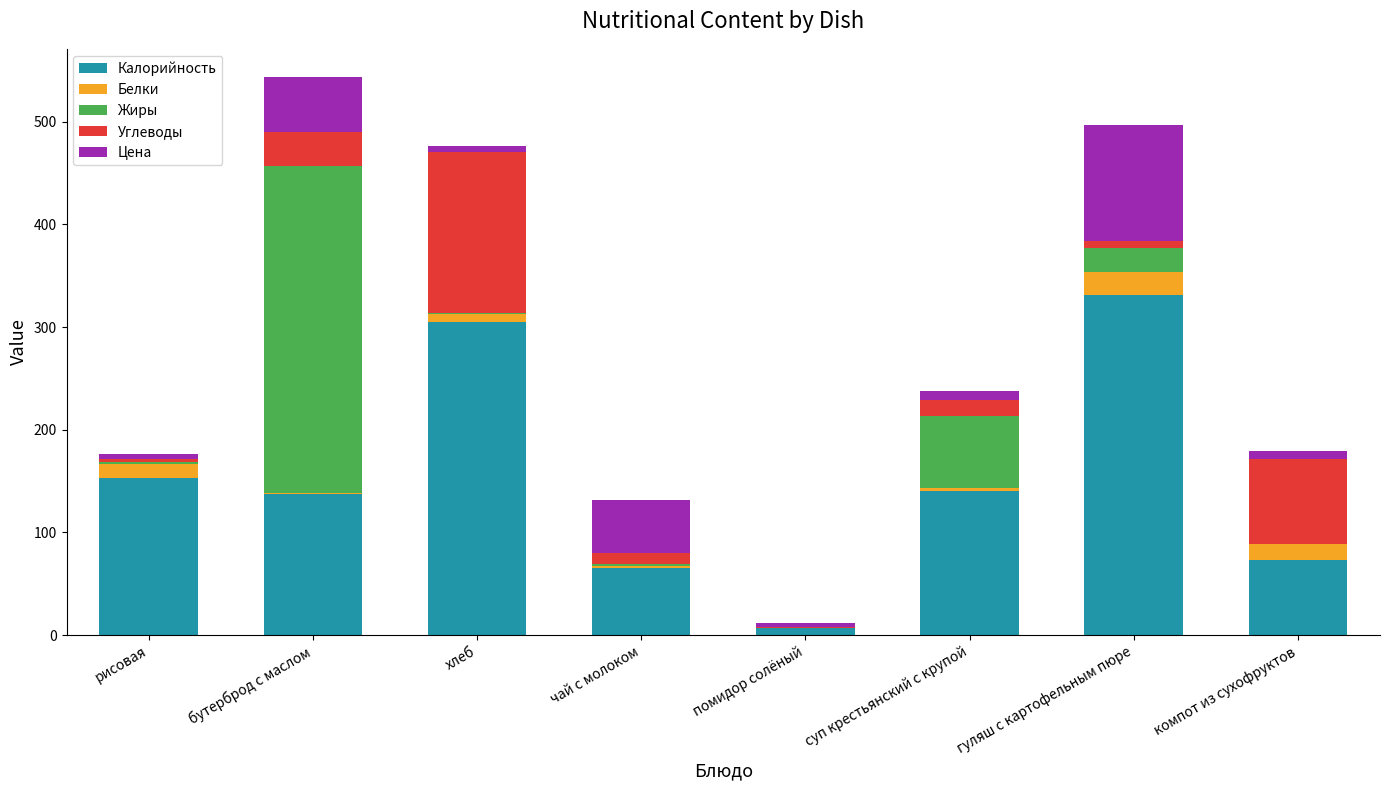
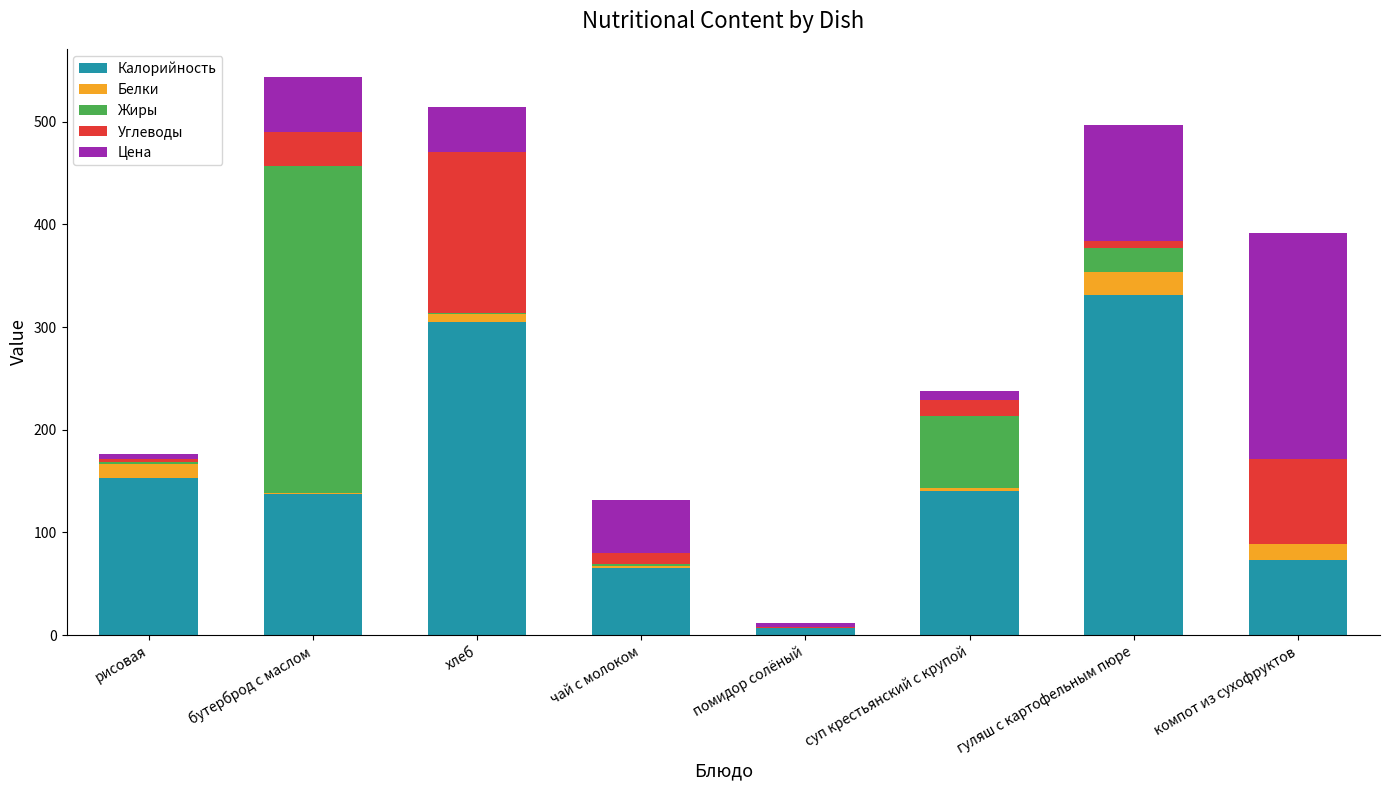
Цена, хлеб: 6 -> 43
Цена, компот из сухофруктов: 8 -> 220
